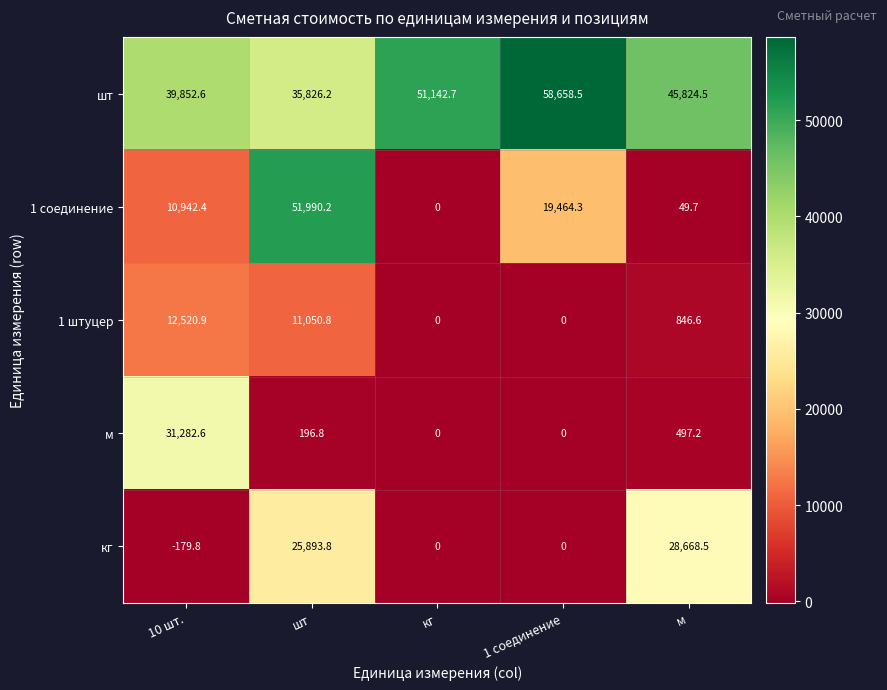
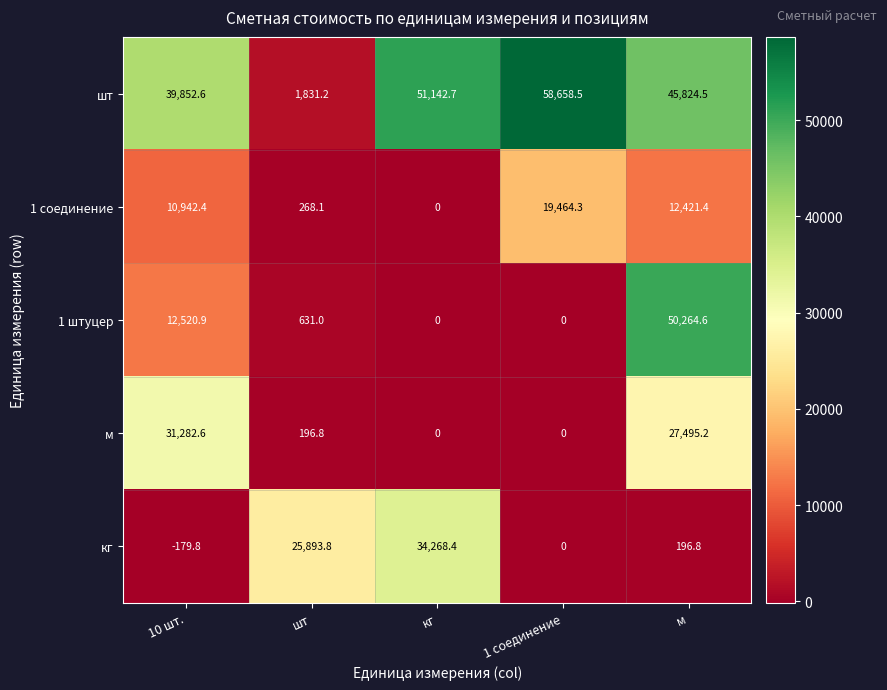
шт, шт: 35,826.2 -> 1,831.2
1 соединение, шт: 51,990.2 -> 268.1
1 соединение, м: 49.7 -> 12,421.4
1 штуцер, шт: 11,050.8 -> 631.0
1 штуцер, м: 846.6 -> 50,264.6
м, м: 497.2 -> 27,495.2
кг, кг: 0 -> 34,268.4
кг, м: 28,668.5 -> 196.8
